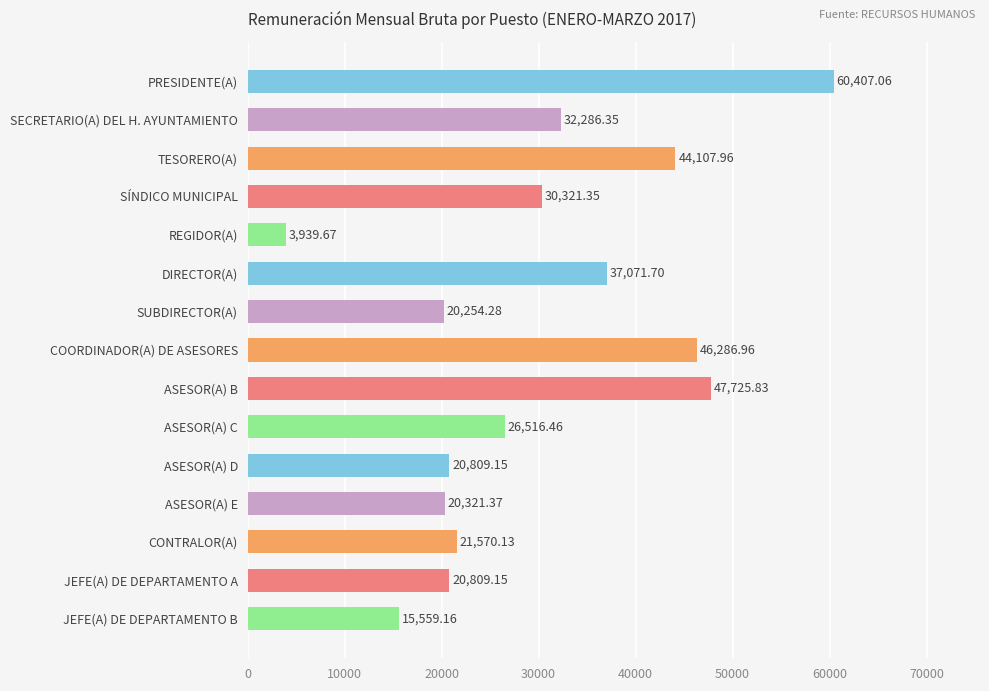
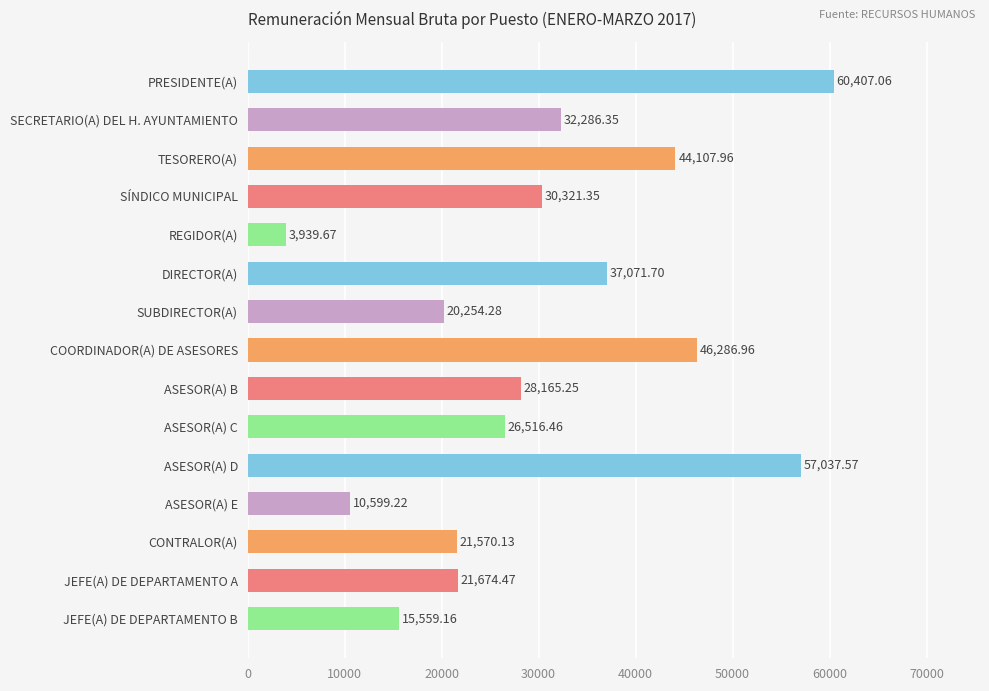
ASESOR(A) B: 47,725.83 -> 28,165.25
ASESOR(A) D: 20,809.15 -> 57,037.57
ASESOR(A) E: 20,321.37 -> 10,599.22
JEFE(A) DE DEPARTAMENTO A: 20,809.15 -> 21,674.47
